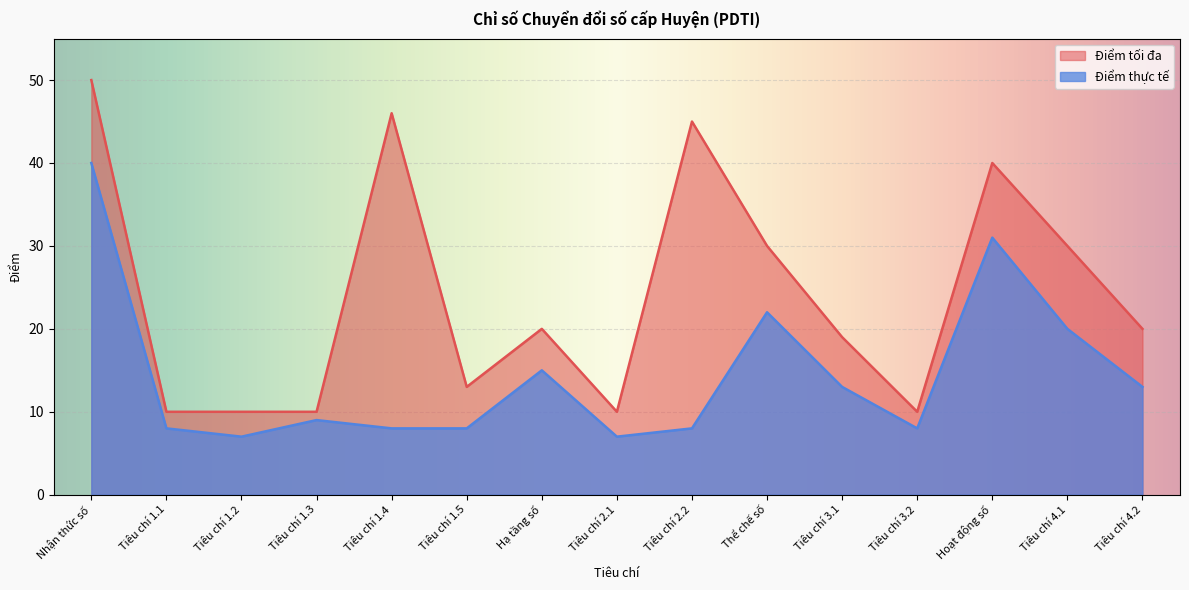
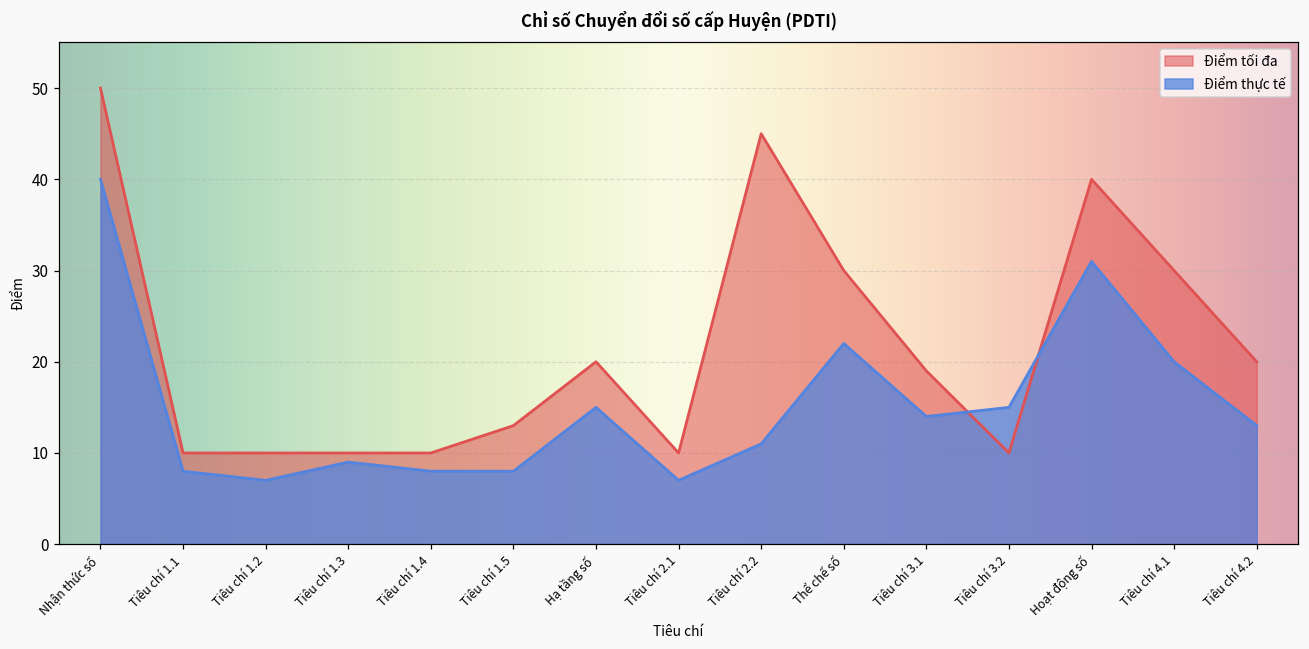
Điểm tối đa, Tiêu chí 1.4: 46 -> 10
Điểm thực tế, Tiêu chí 2.2: 8 -> 11
Điểm thực tế, Tiêu chí 3.1: 13 -> 14
Điểm thực tế, Tiêu chí 3.2: 8 -> 15
